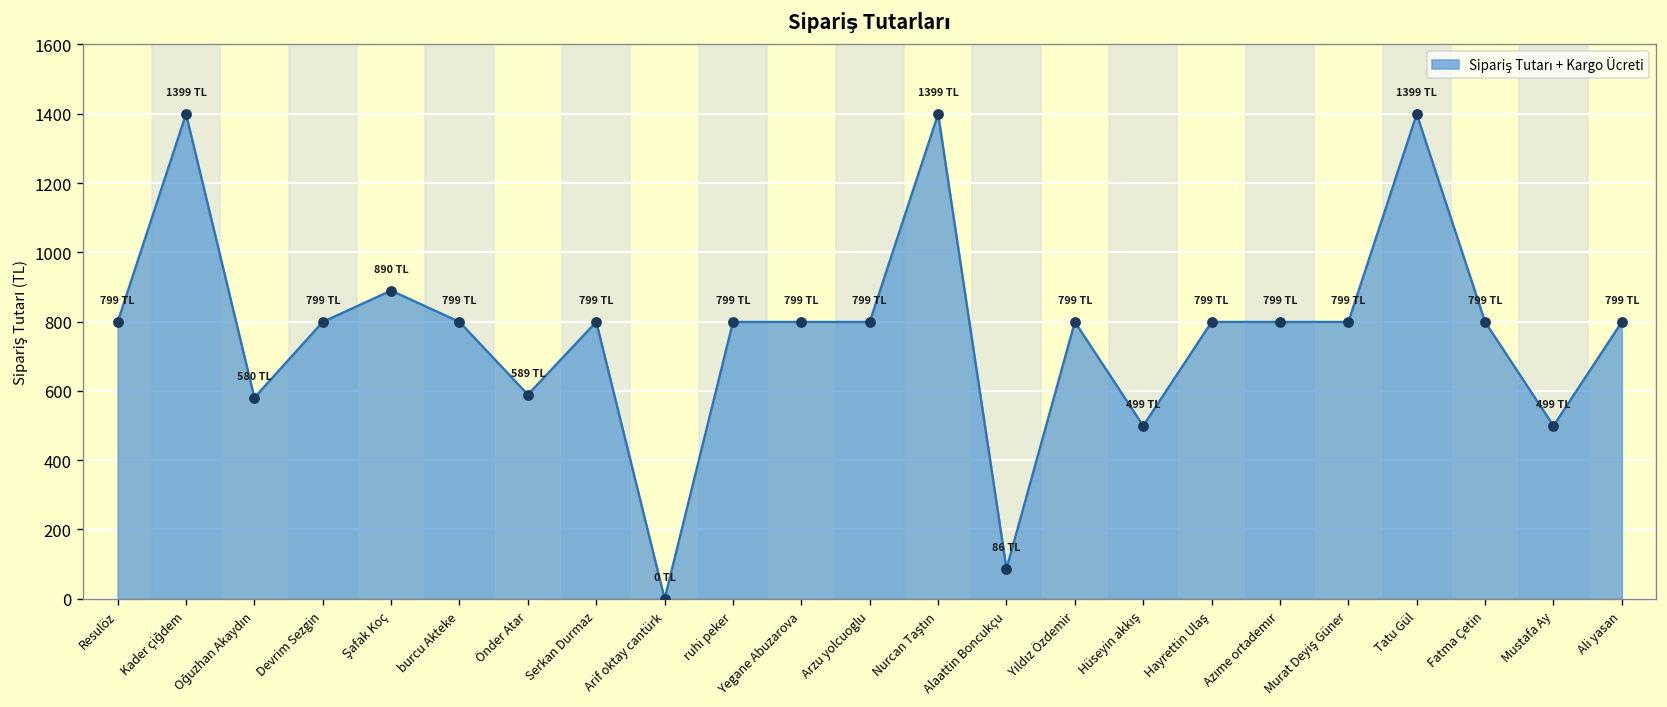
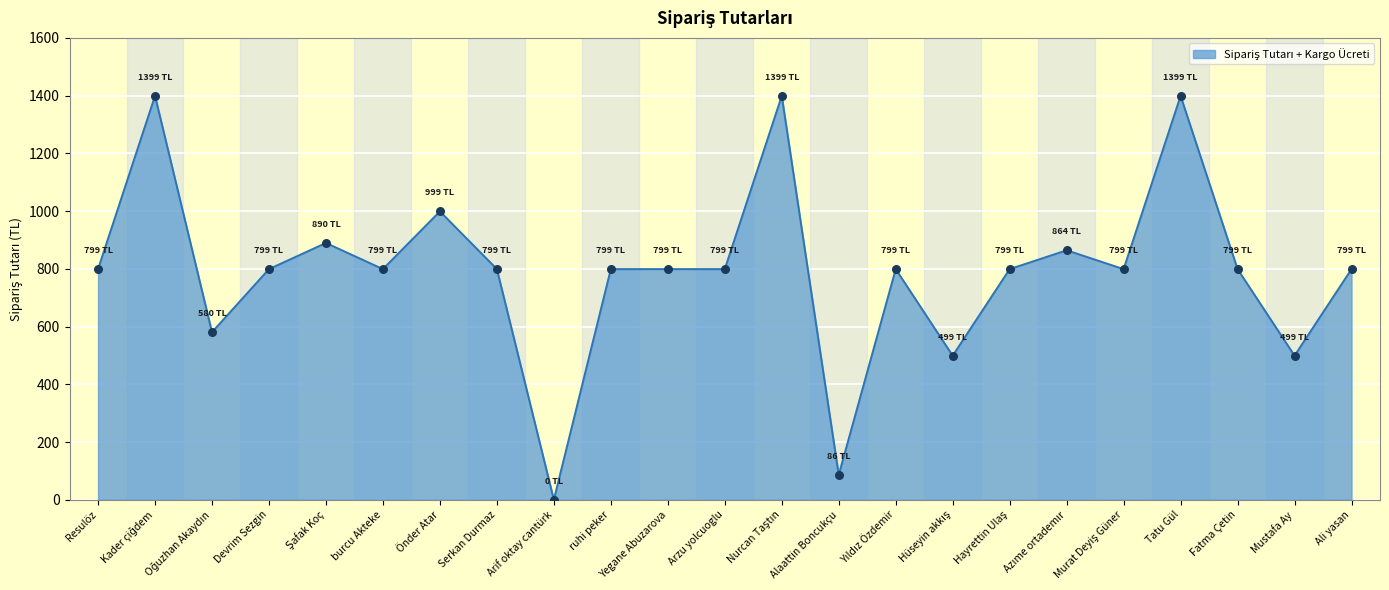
Önder Atar: 589 -> 999
Azıme ortademır: 799 -> 864
